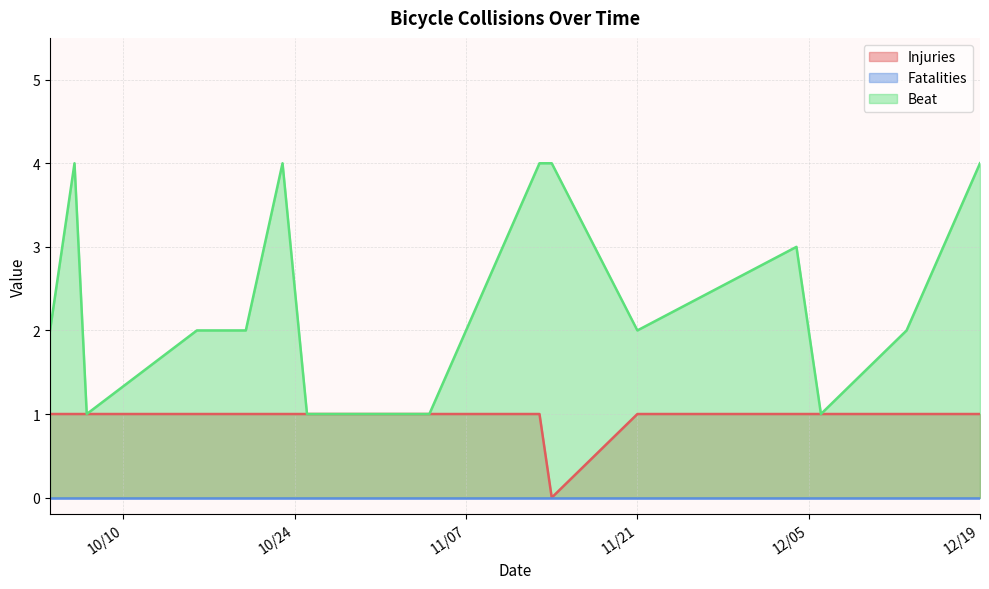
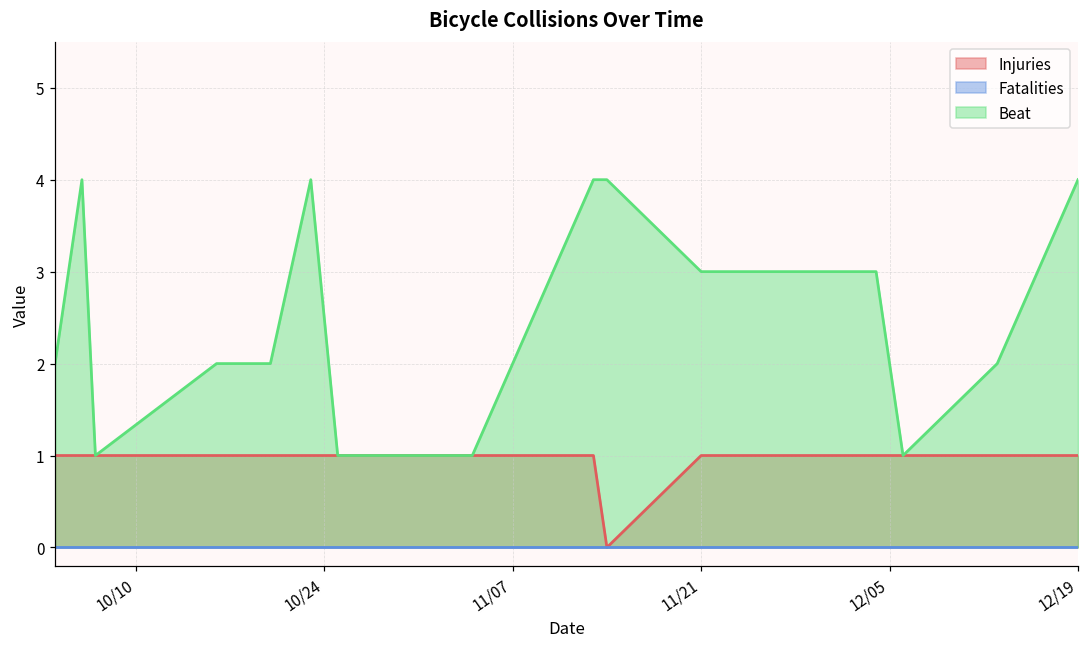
Beat, 11/21: 2 -> 3
